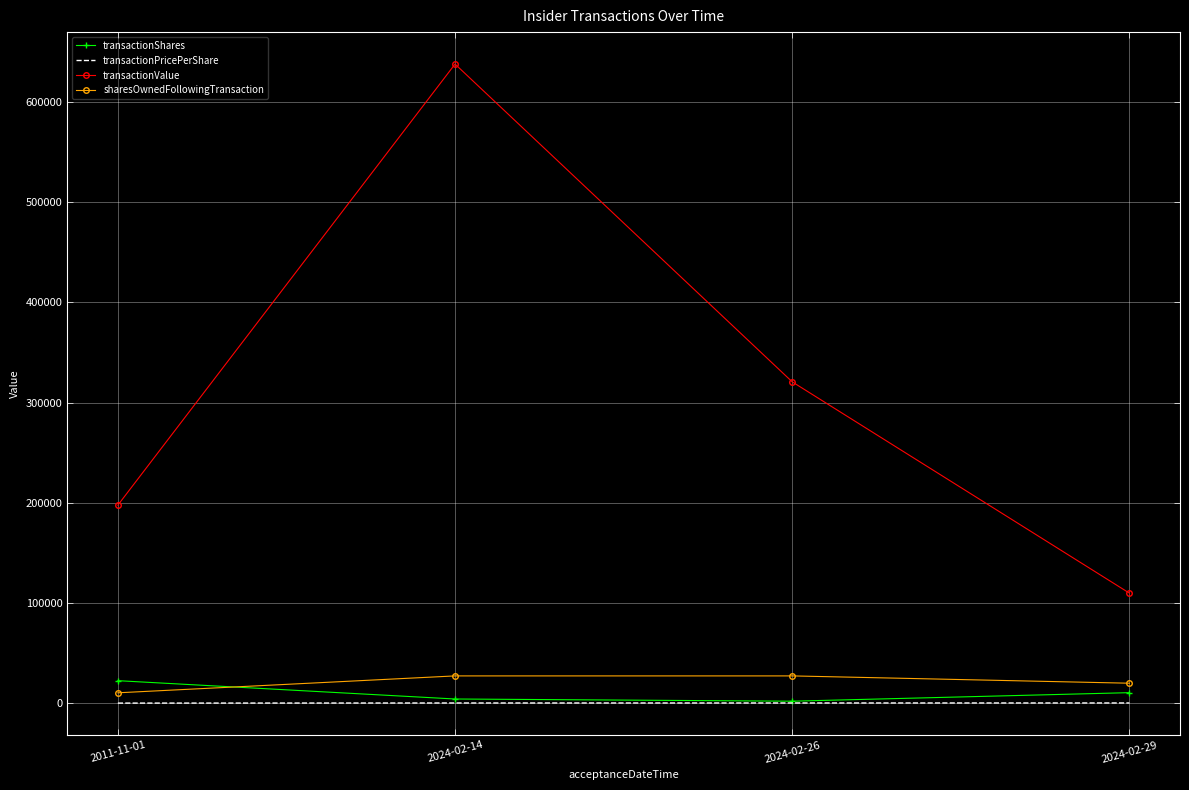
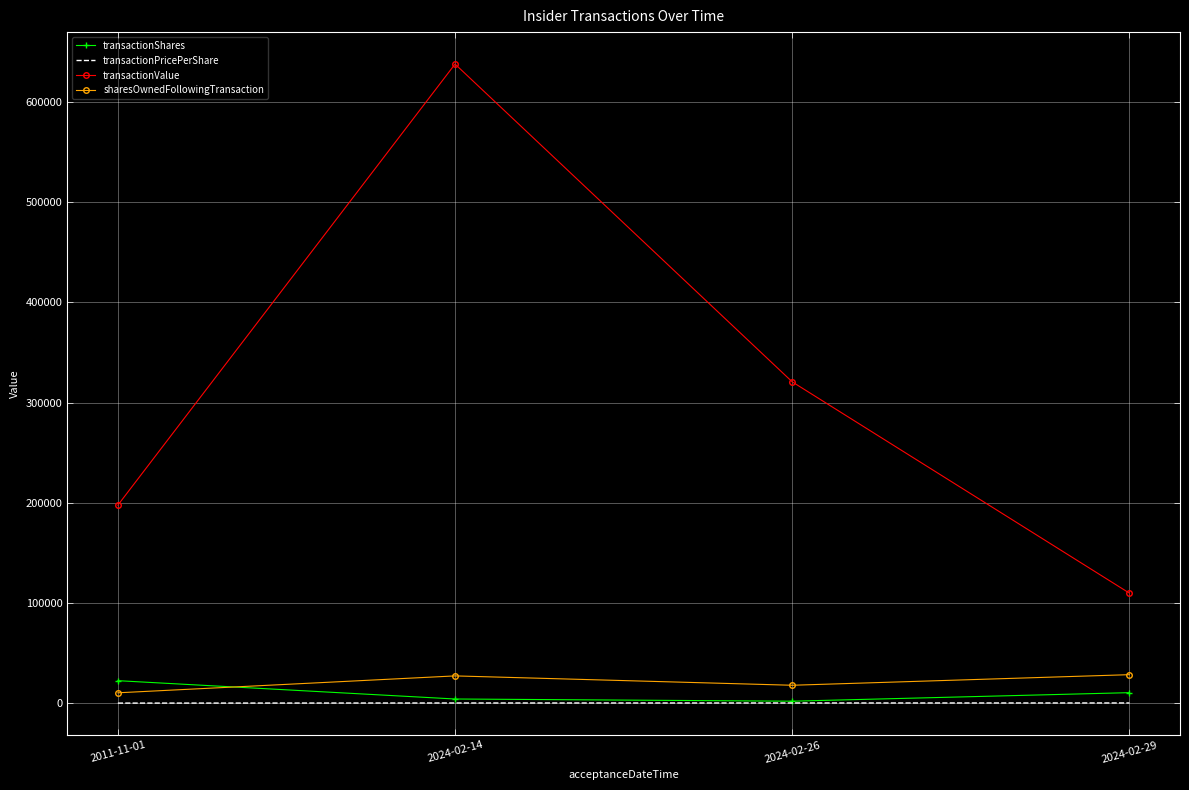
sharesOwnedFollowingTransaction, 2024-02-26: 27000 -> 18000
sharesOwnedFollowingTransaction, 2024-02-29: 20000 -> 28000
